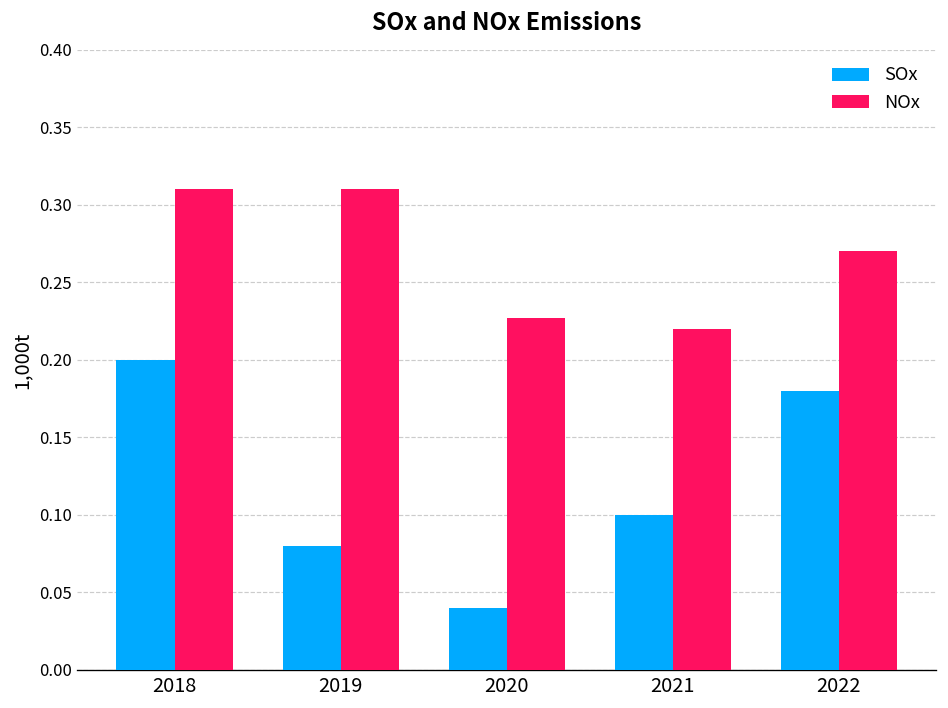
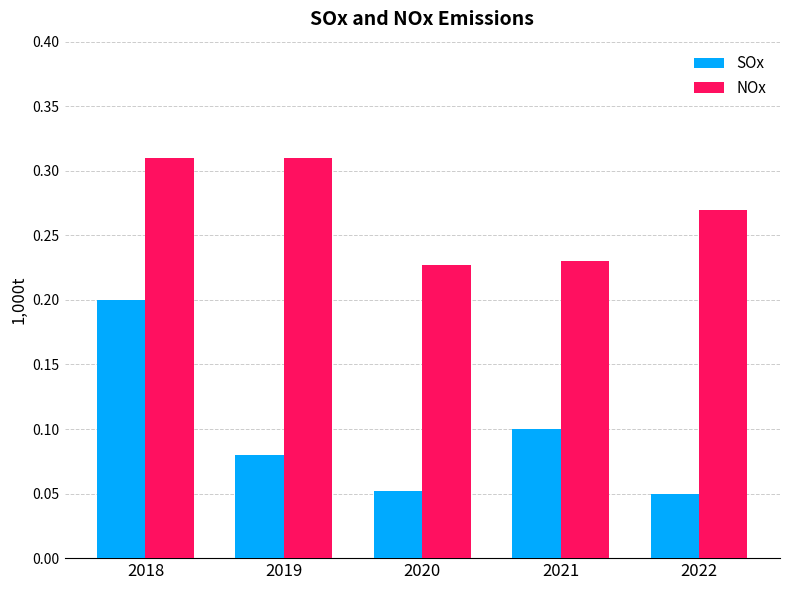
SOx, 2020: 0.040 -> 0.052
NOx, 2021: 0.22 -> 0.23
SOx, 2022: 0.18 -> 0.05
